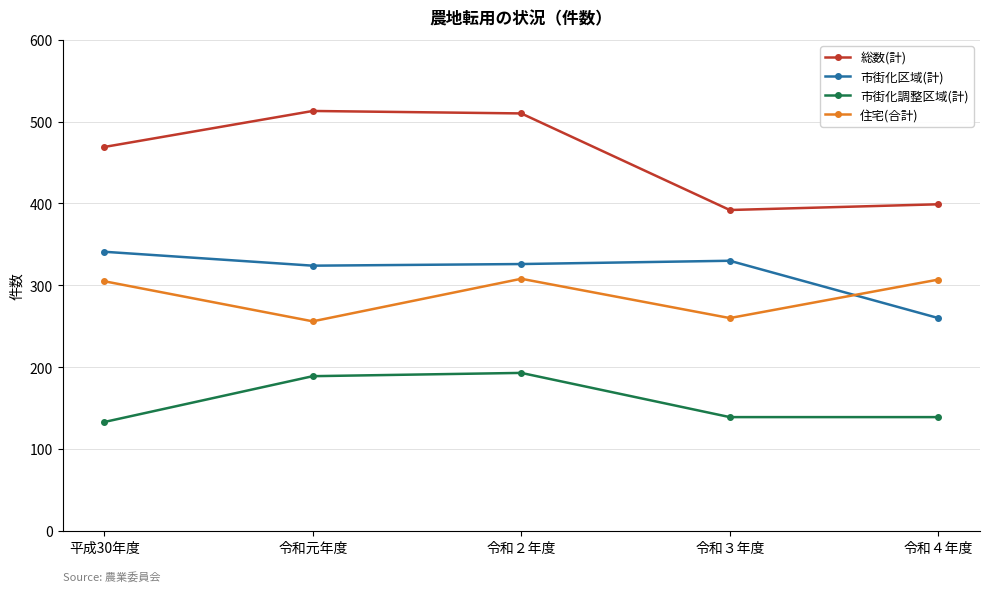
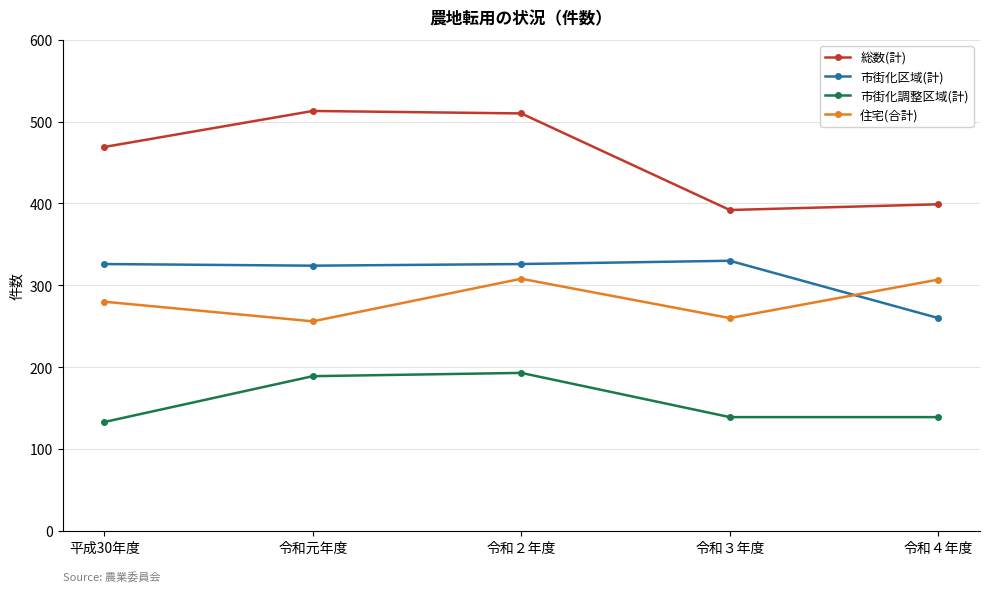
市街化区域(計), 平成30年度: 340 -> 330
住宅(合計), 平成30年度: 310 -> 280
